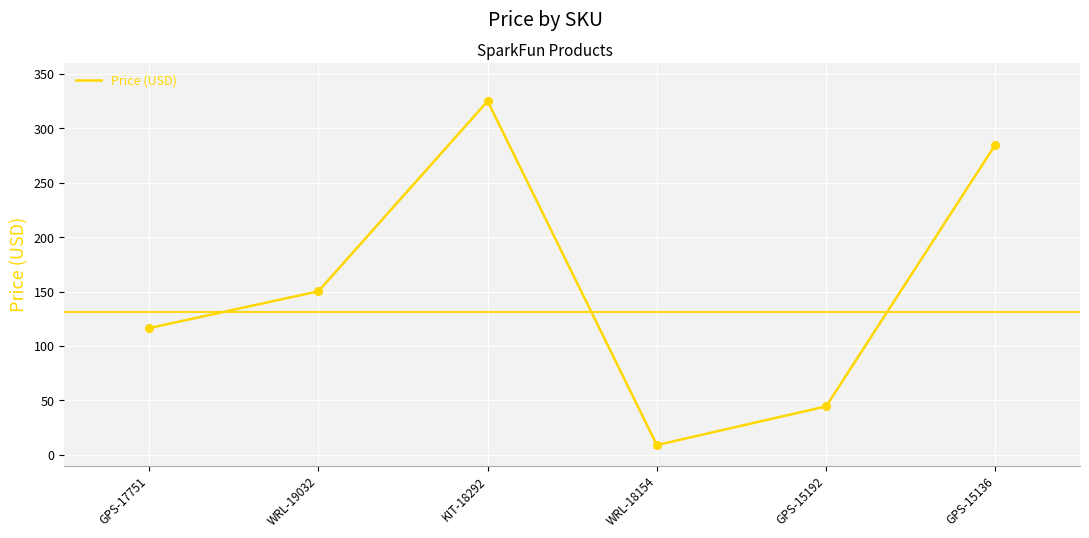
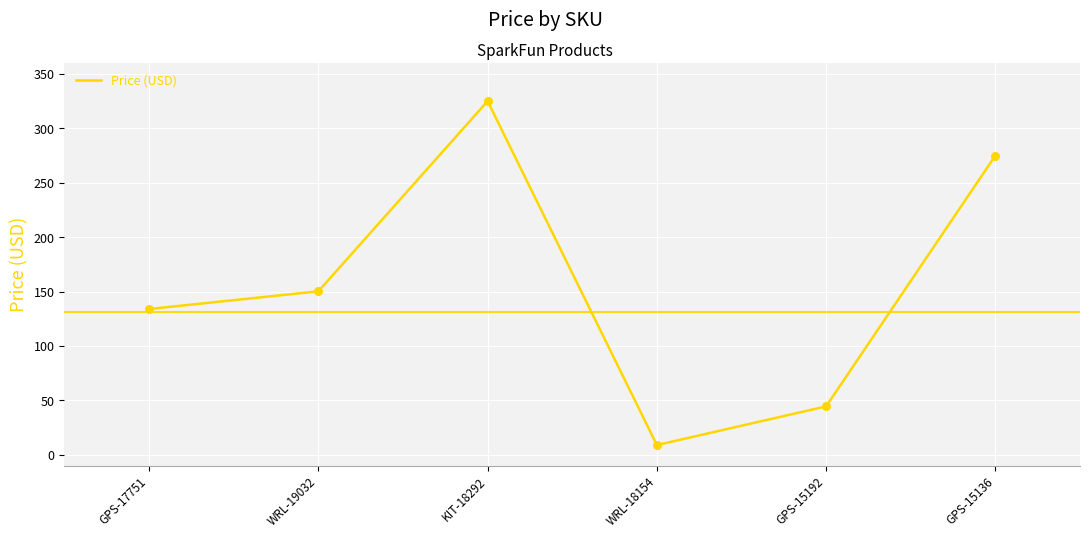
GPS-17751: 116 -> 134
GPS-15136: 285 -> 275
